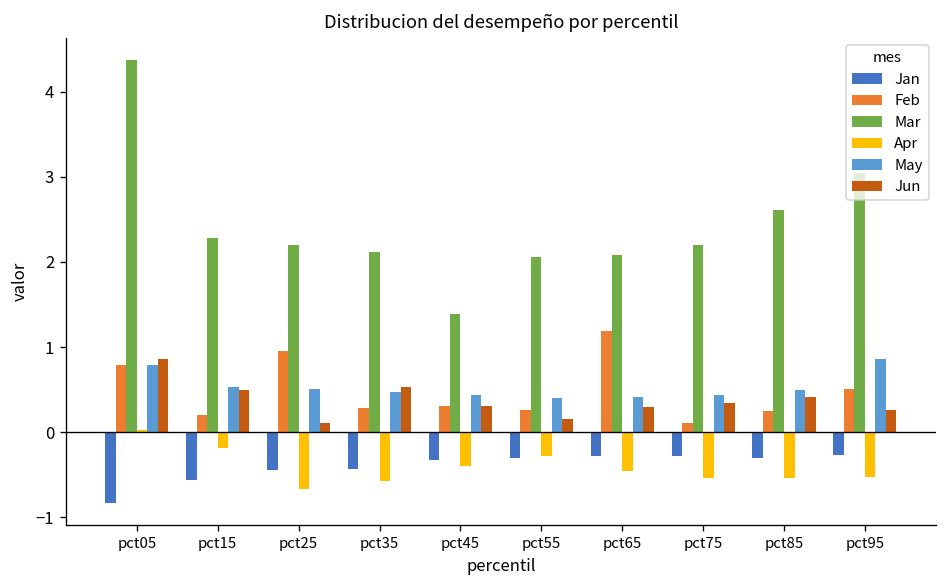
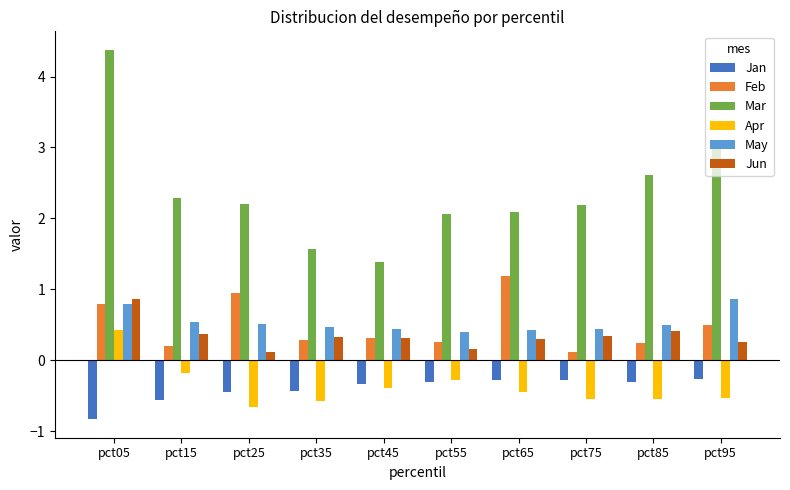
Apr, pct05: 0.0 -> 0.4
Jun, pct15: 0.5 -> 0.4
Mar, pct35: 2.1 -> 1.6
Jun, pct35: 0.5 -> 0.3
